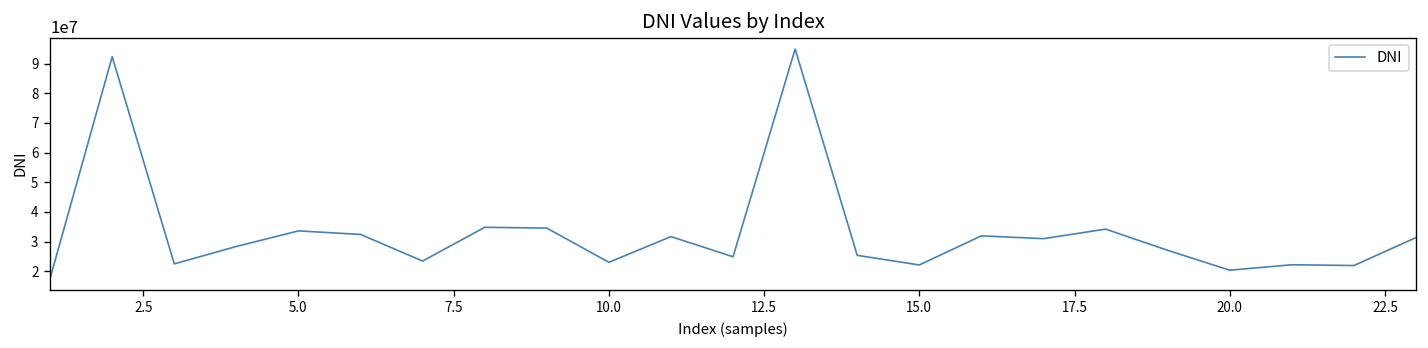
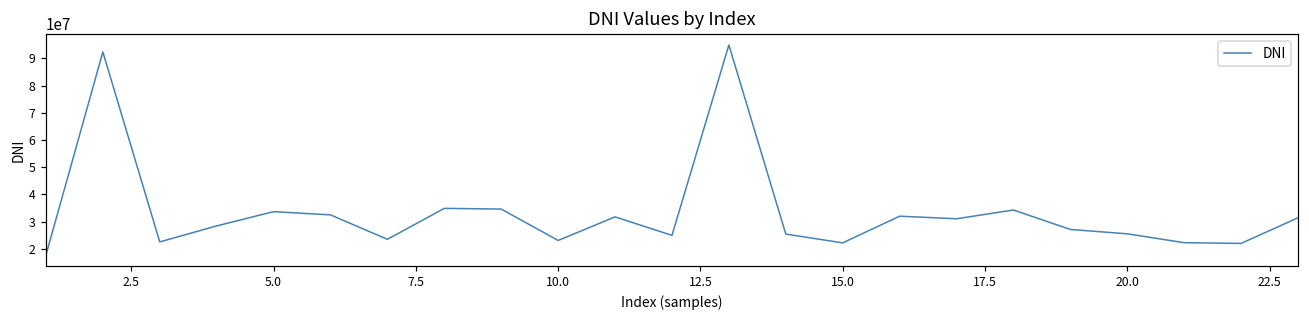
20.0: 20000000 -> 25000000
